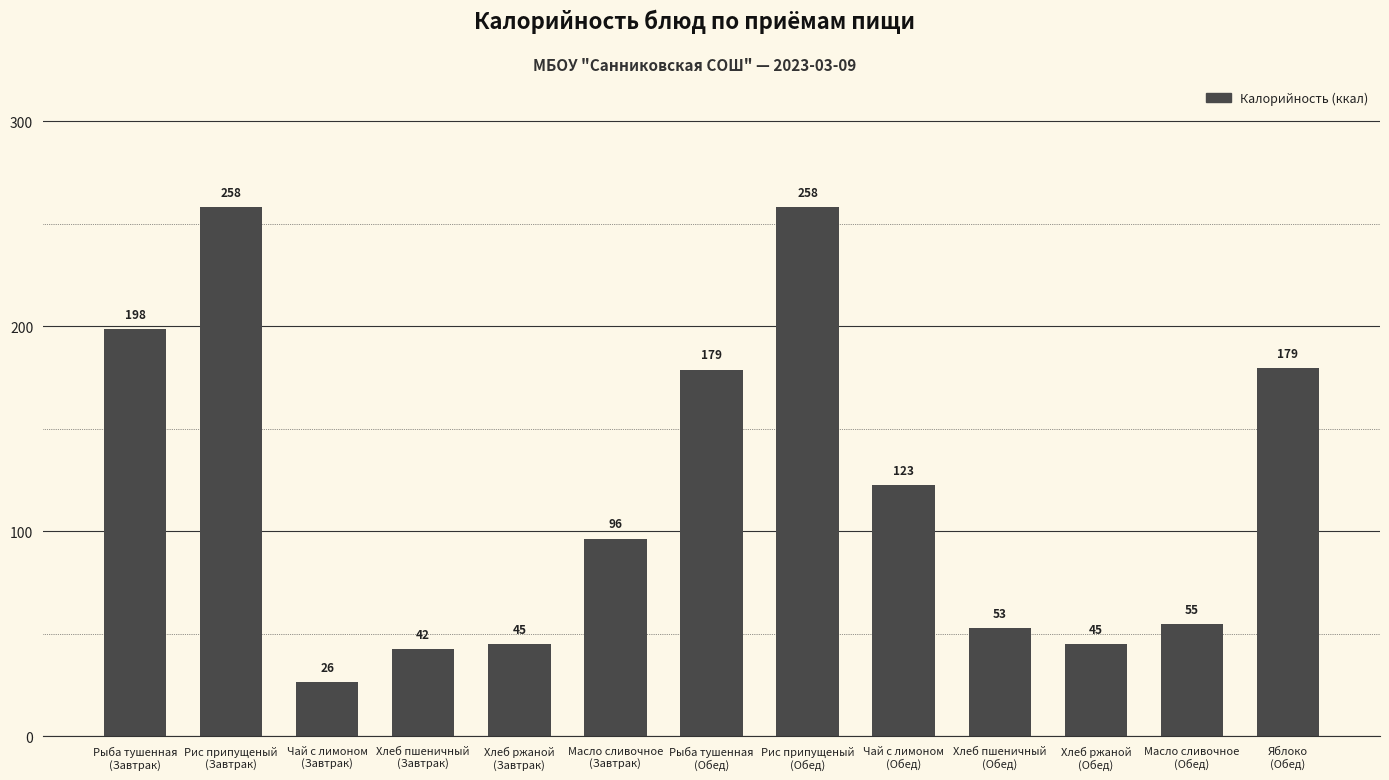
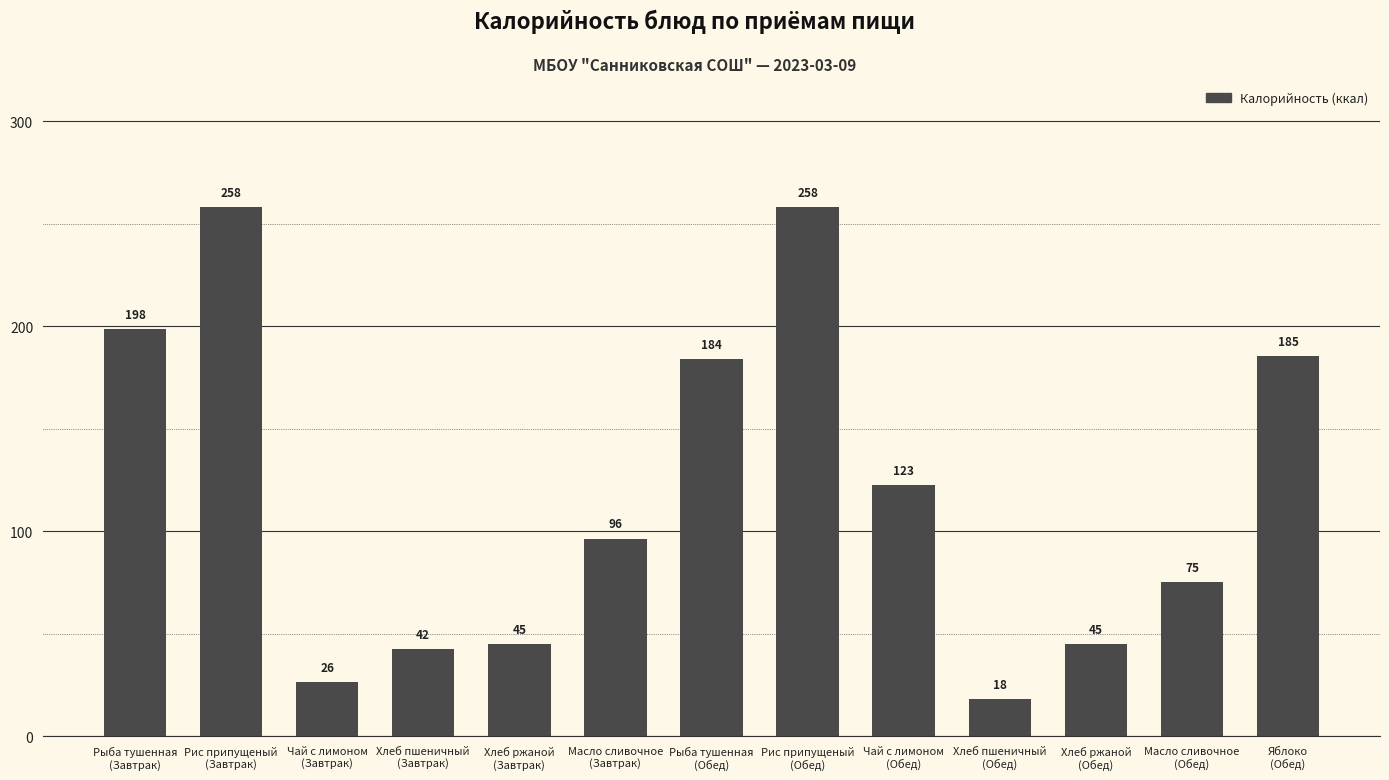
Рыба тушенная (Обед): 179 -> 184
Хлеб пшеничный (Обед): 53 -> 18
Масло сливочное (Обед): 55 -> 75
Яблоко (Обед): 179 -> 185
